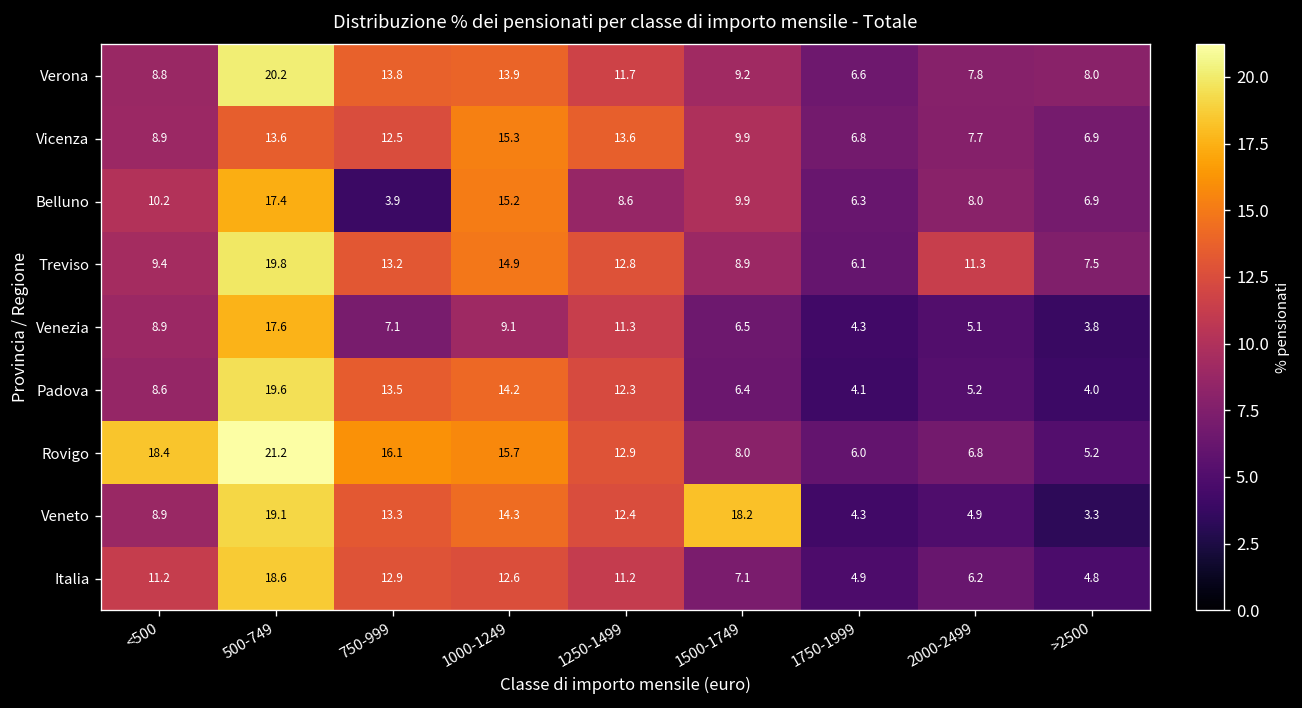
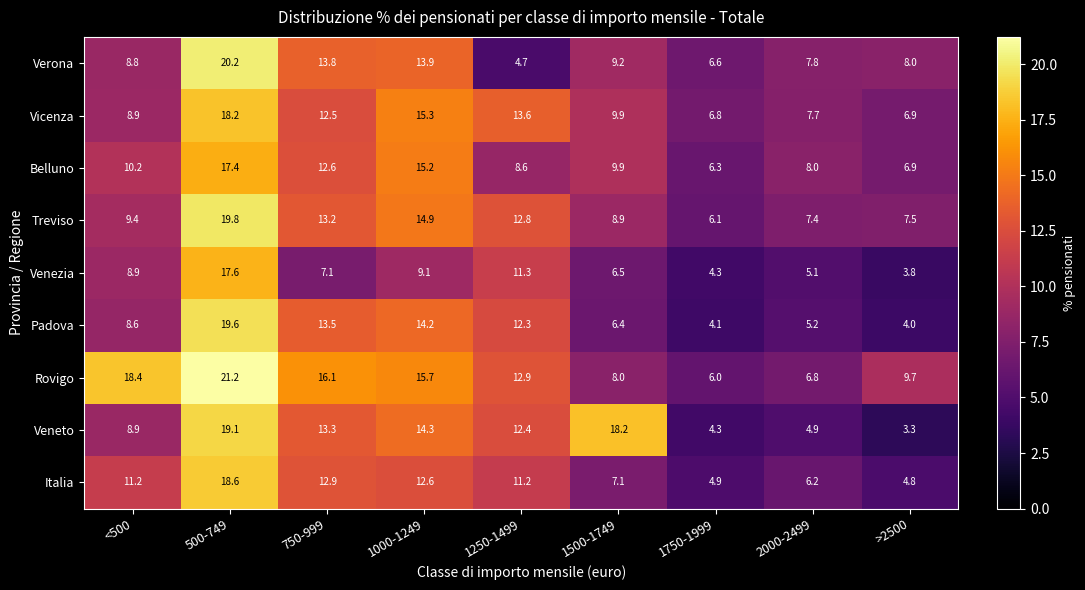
Verona, 1250-1499: 11.7 -> 4.7
Vicenza, 500-749: 13.6 -> 18.2
Belluno, 750-999: 3.9 -> 12.6
Treviso, 2000-2499: 11.3 -> 7.4
Rovigo, >2500: 5.2 -> 9.7
